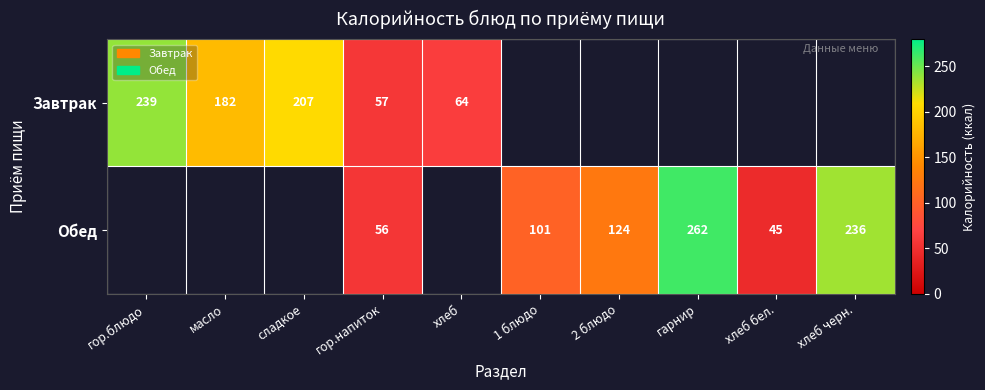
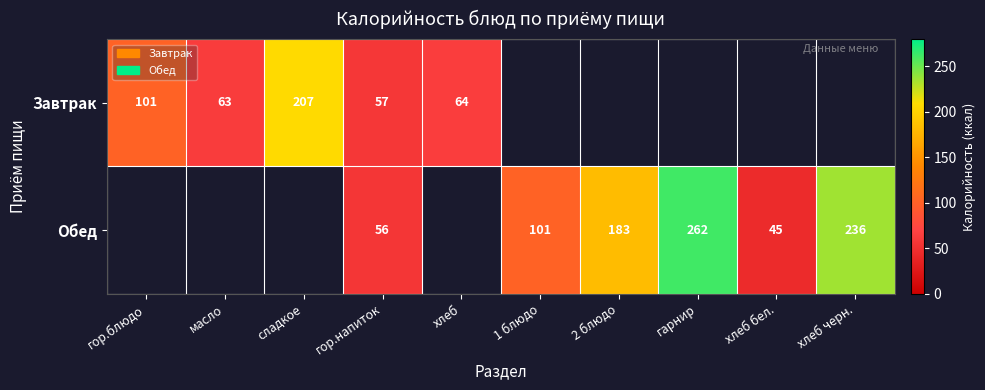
Завтрак, гор.блюдо: 239 -> 101
Завтрак, масло: 182 -> 63
Обед, 2 блюдо: 124 -> 183
